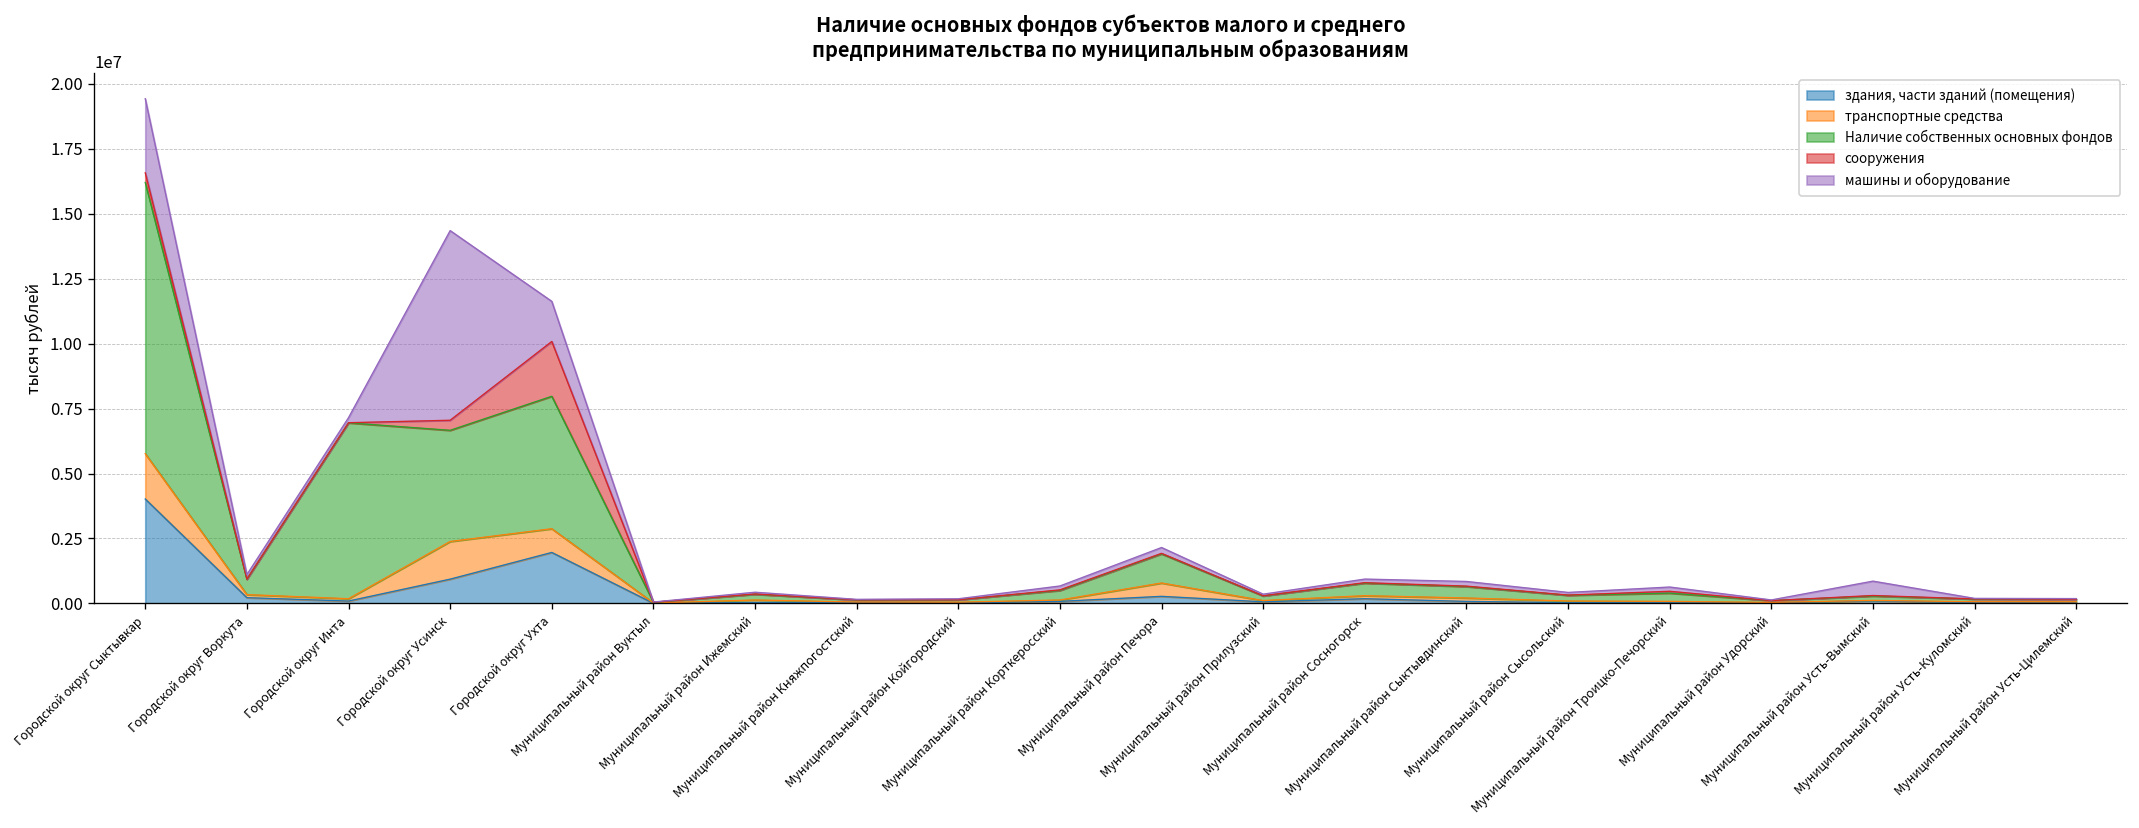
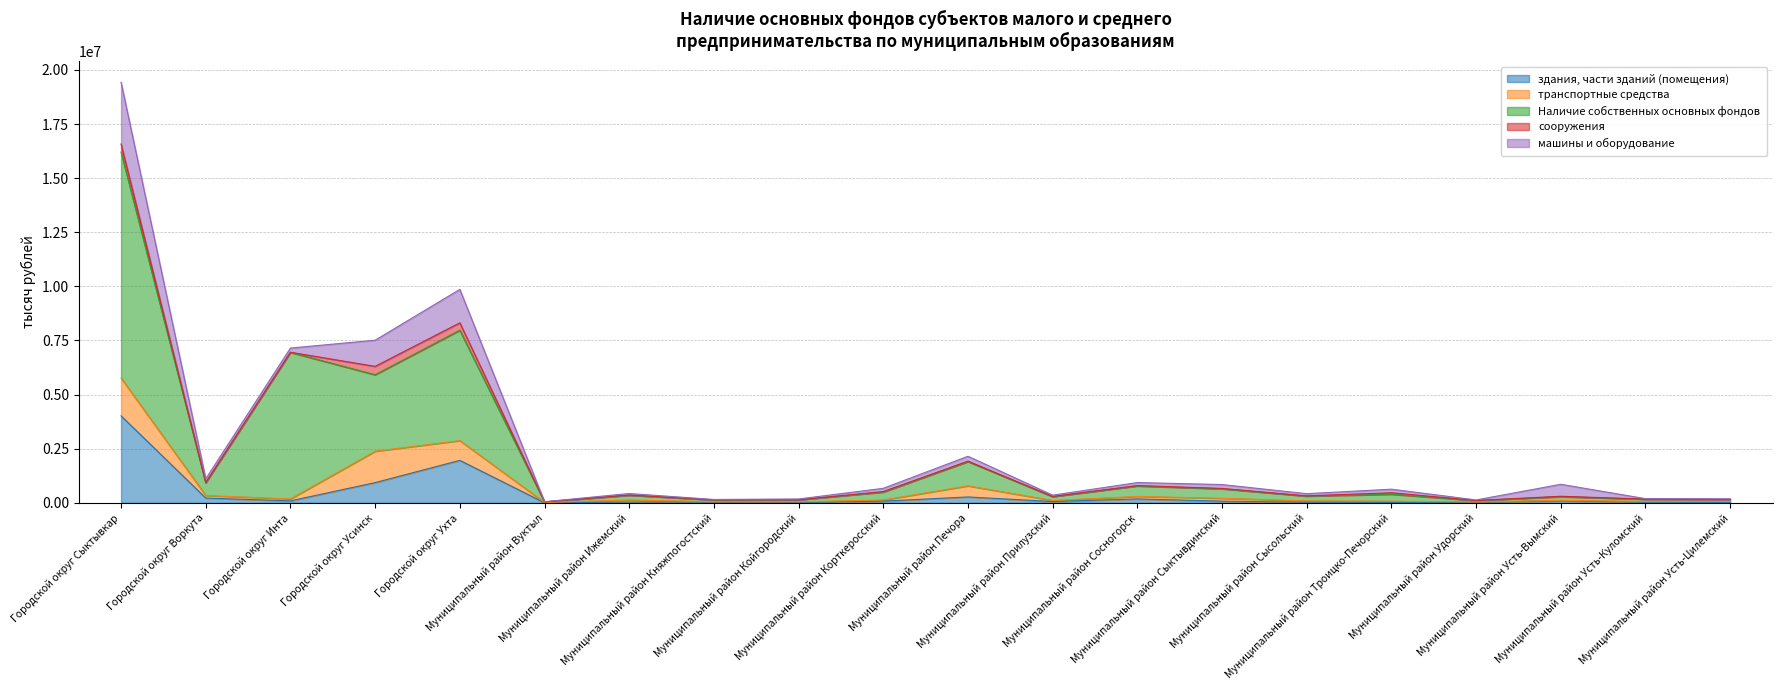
Наличие собственных основных фондов, Городской округ Усинск: 4300000 -> 3500000
машины и оборудование, Городской округ Усинск: 7300000 -> 1200000
сооружения, Городской округ Ухта: 2100000 -> 300000
